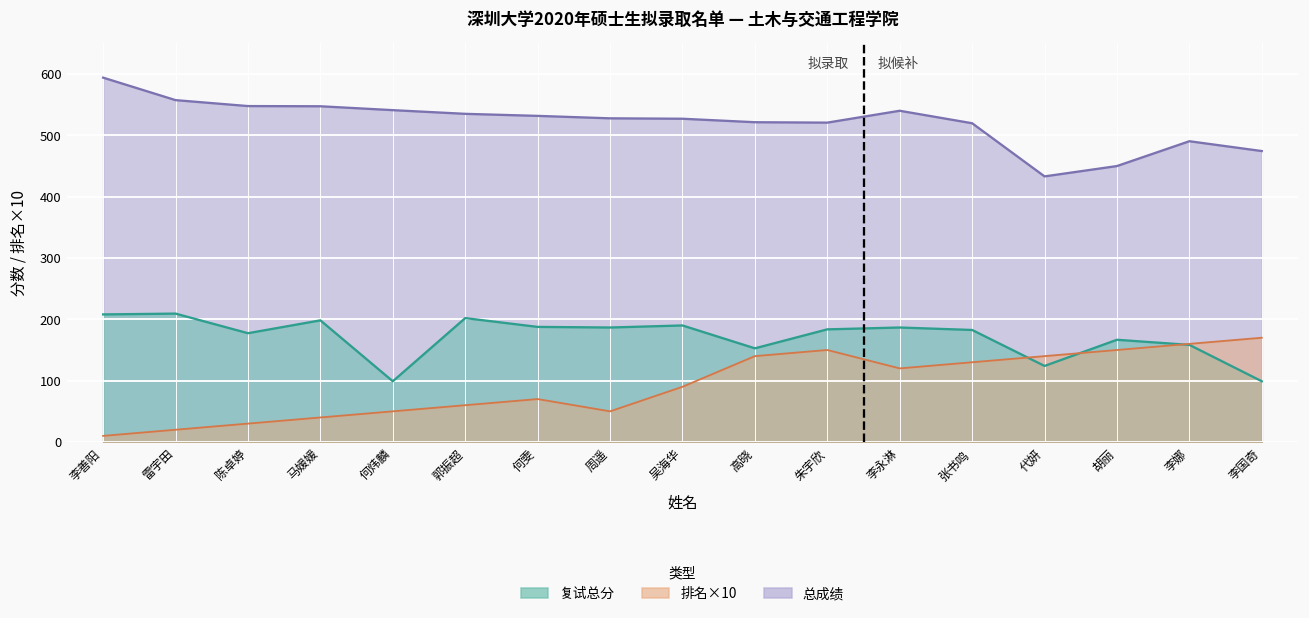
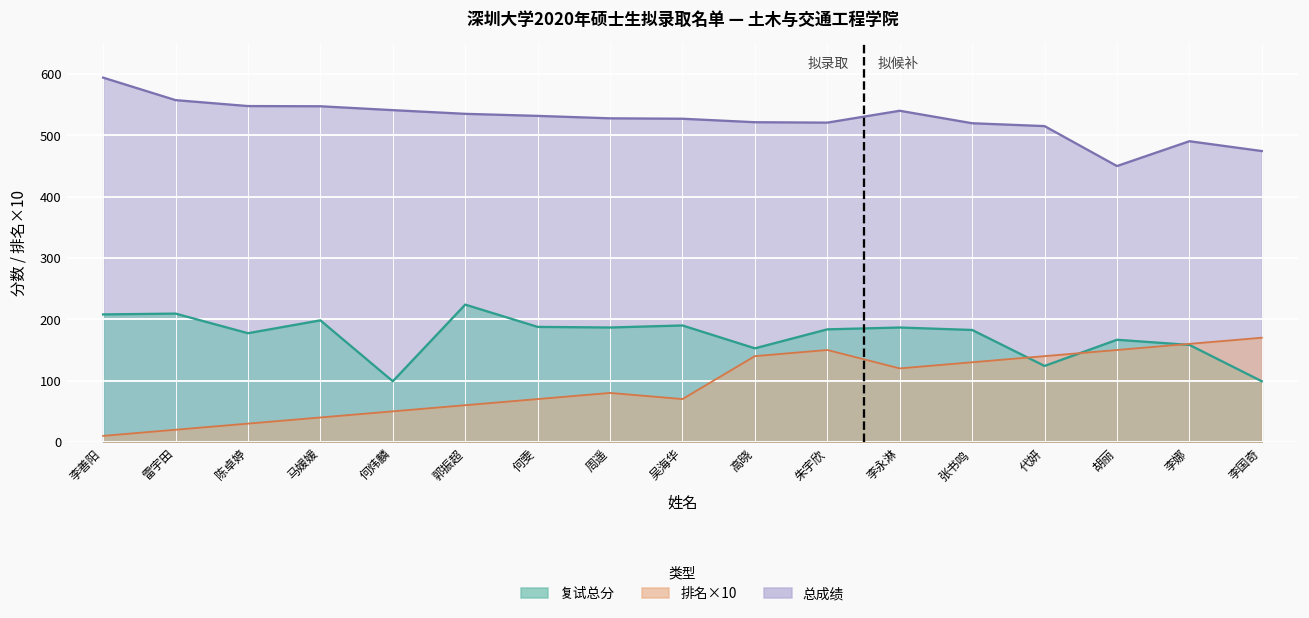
复试总分, 郭振超: 200 -> 220
排名×10, 周遥: 50 -> 80
排名×10, 吴海华: 90 -> 70
总成绩, 代妍: 430 -> 520
